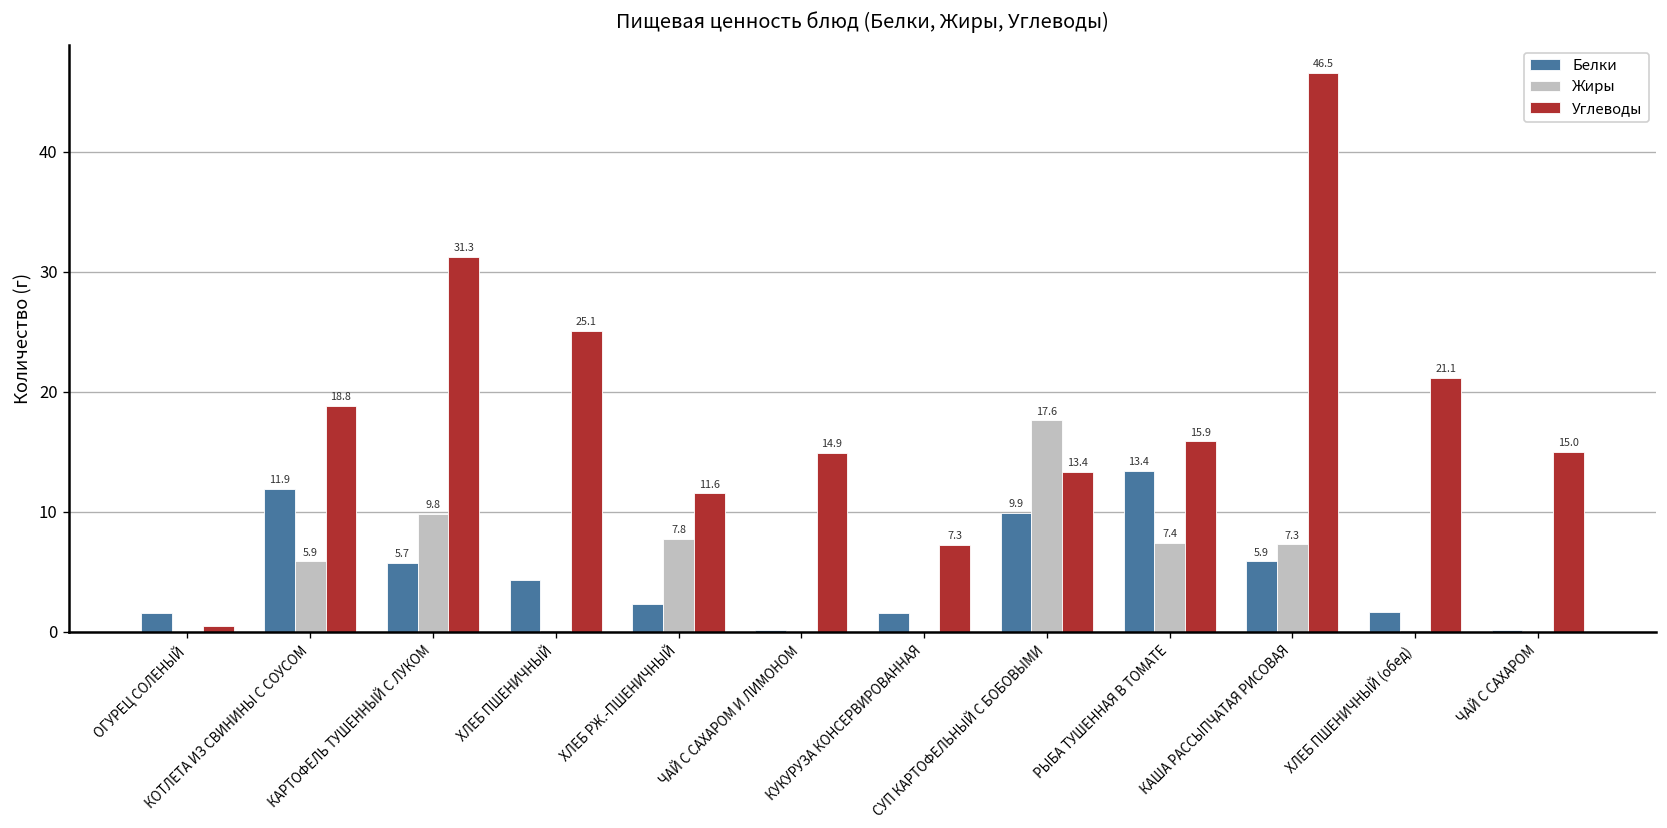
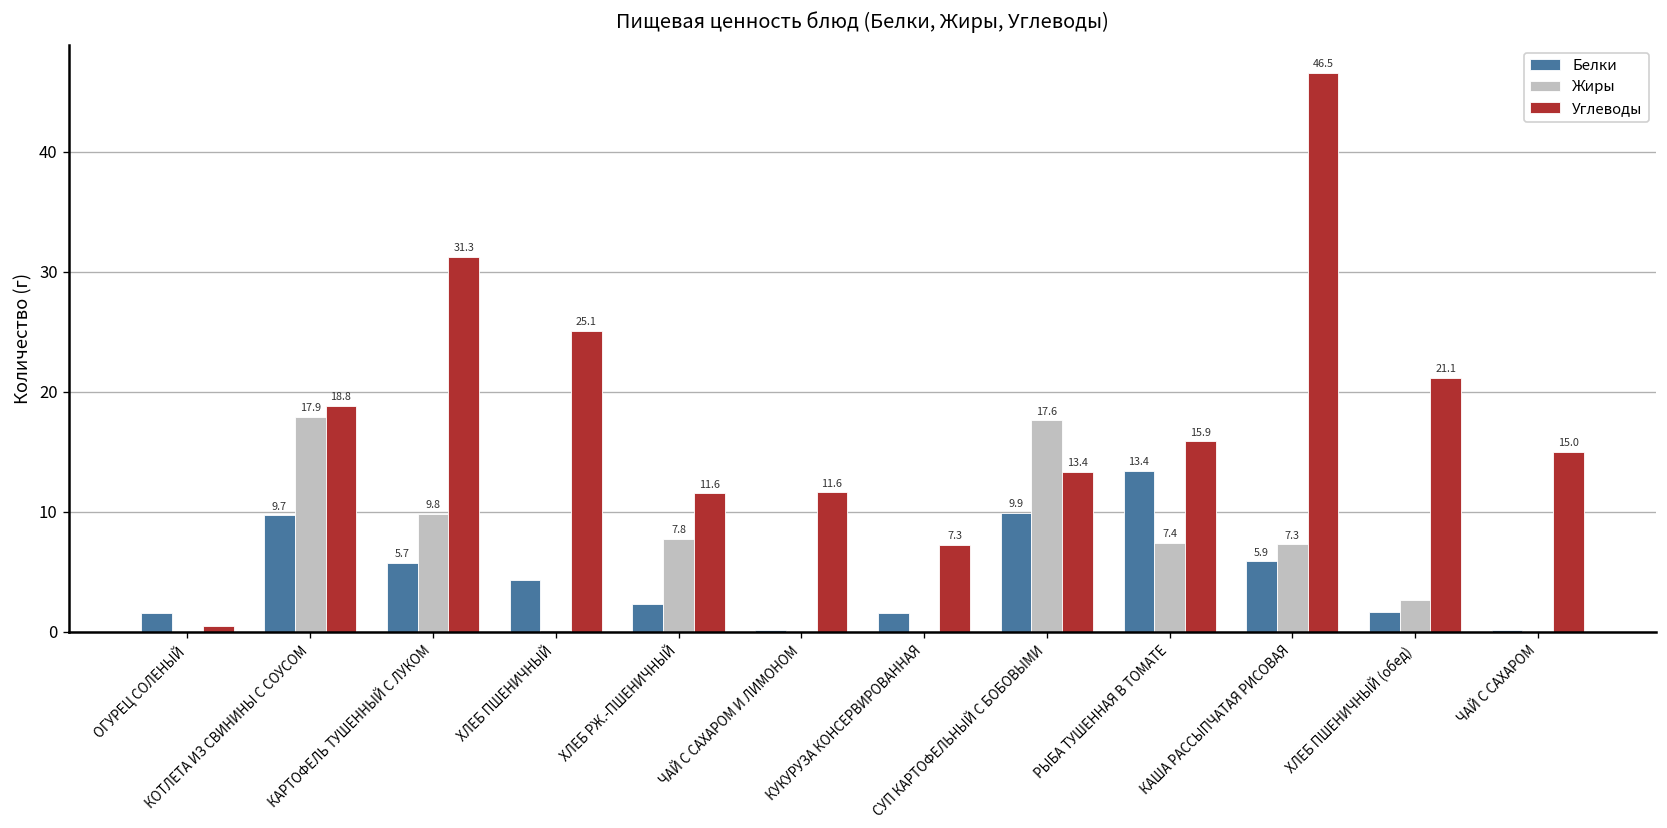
Белки, КОТЛЕТА ИЗ СВИНИНЫ С СОУСОМ: 11.9 -> 9.7
Жиры, КОТЛЕТА ИЗ СВИНИНЫ С СОУСОМ: 5.9 -> 17.9
Углеводы, ЧАЙ С САХАРОМ И ЛИМОНОМ: 14.9 -> 11.6
Жиры, ХЛЕБ ПШЕНИЧНЫЙ (обед): 0.1 -> 2.6
